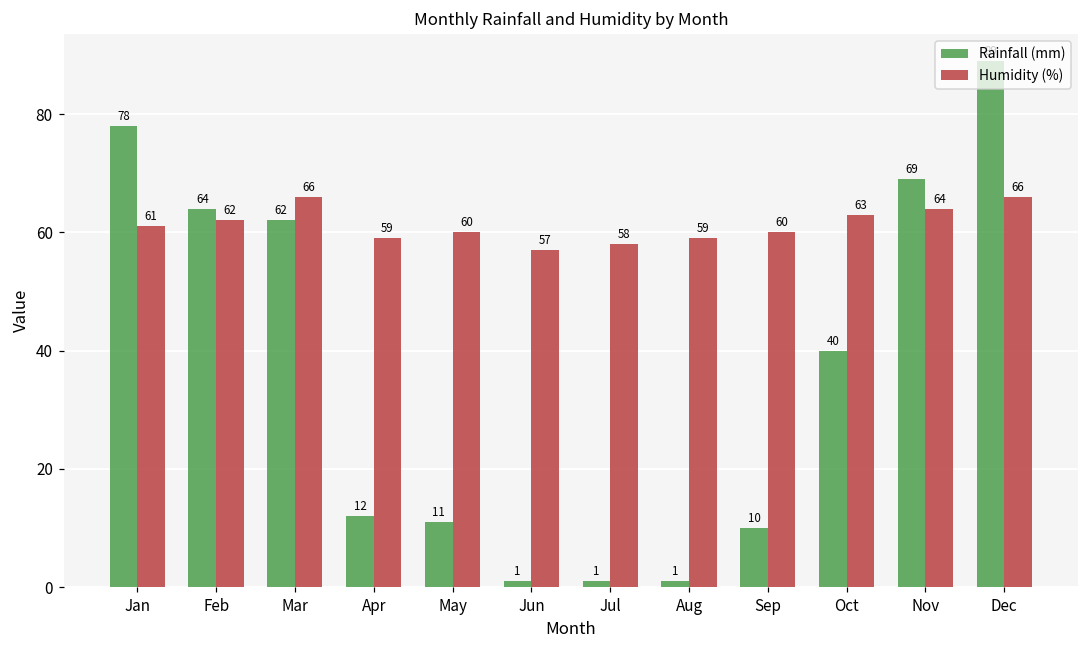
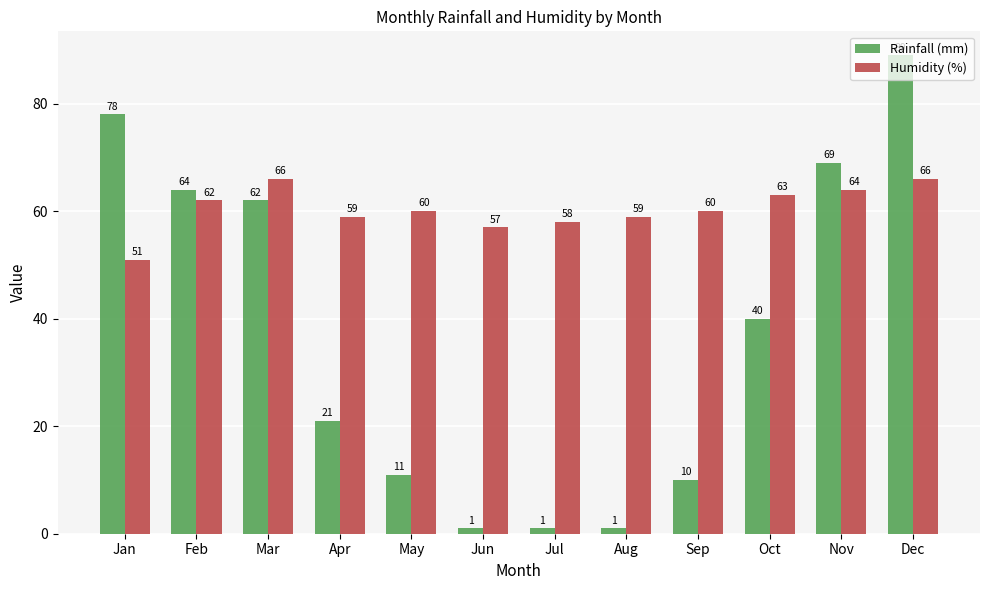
Humidity (%), Jan: 61 -> 51
Rainfall (mm), Apr: 12 -> 21
